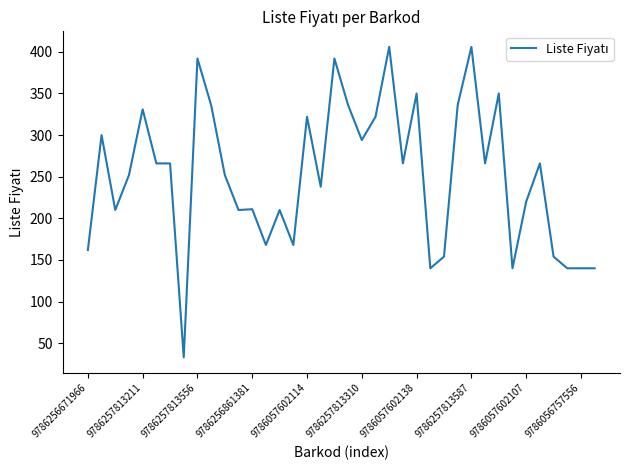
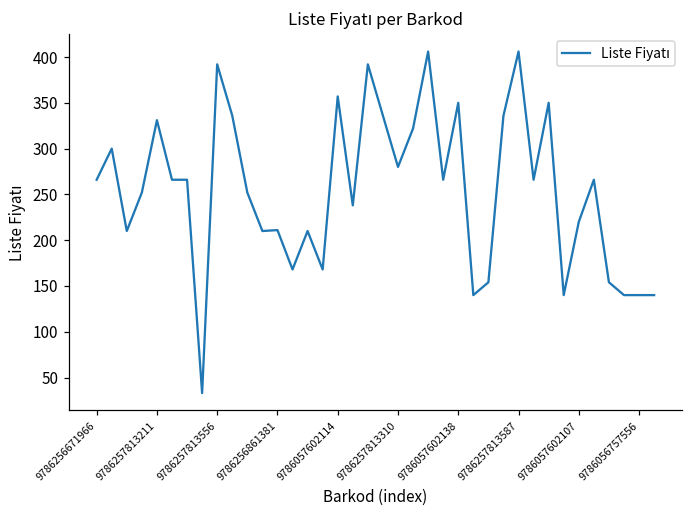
9786256671966: 160 -> 270
9786057602114: 320 -> 360
9786257813310: 290 -> 280
